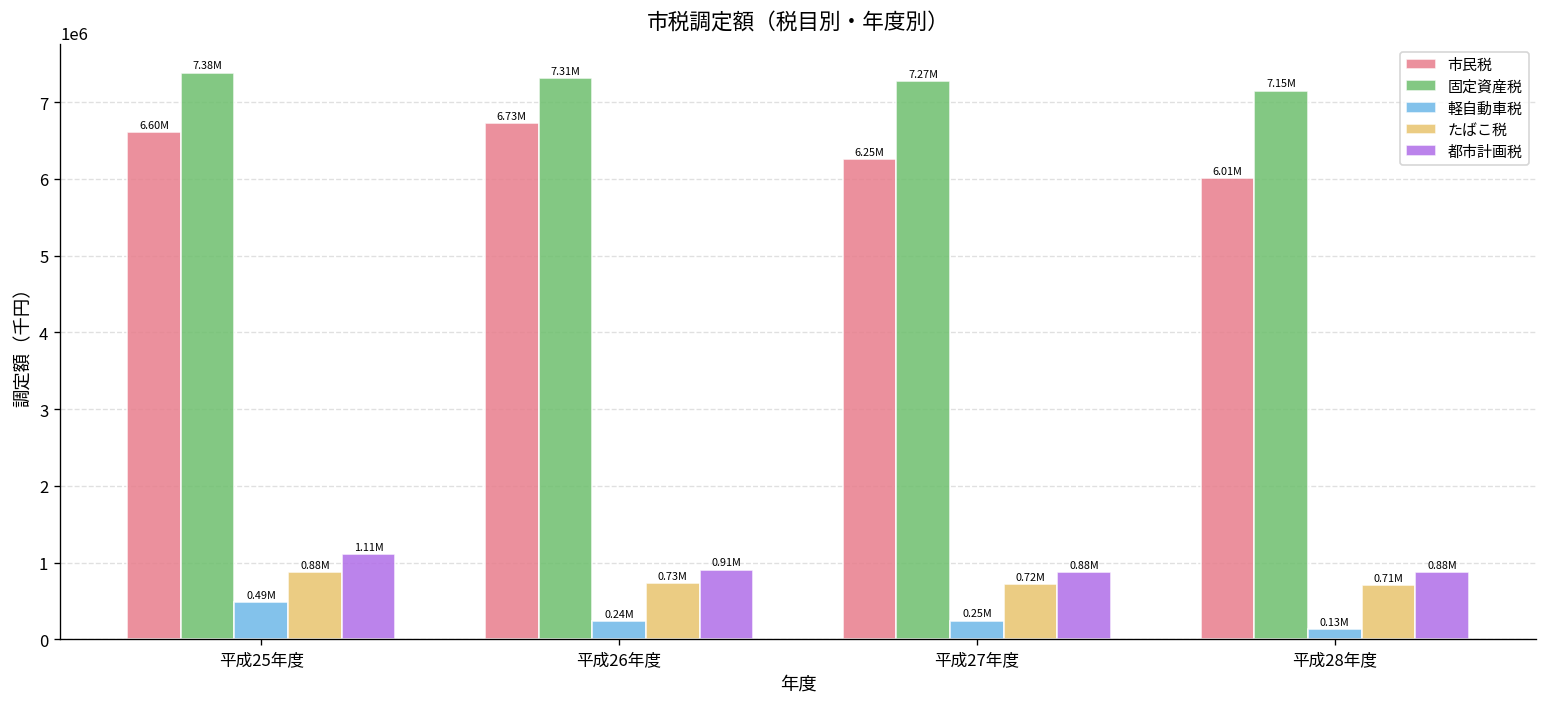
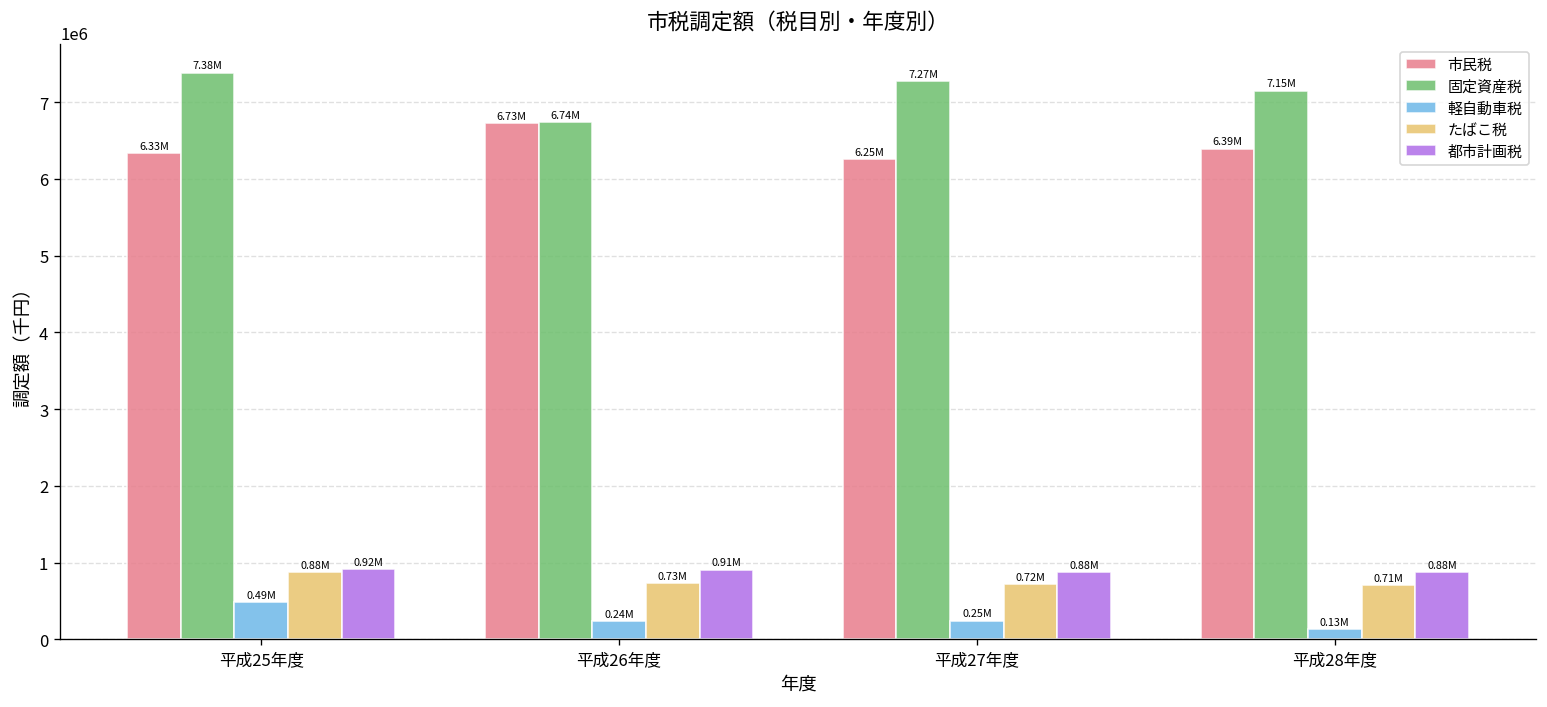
市民税, 平成25年度: 6.60M -> 6.33M
都市計画税, 平成25年度: 1.11M -> 0.92M
固定資産税, 平成26年度: 7.31M -> 6.74M
市民税, 平成28年度: 6.01M -> 6.39M
